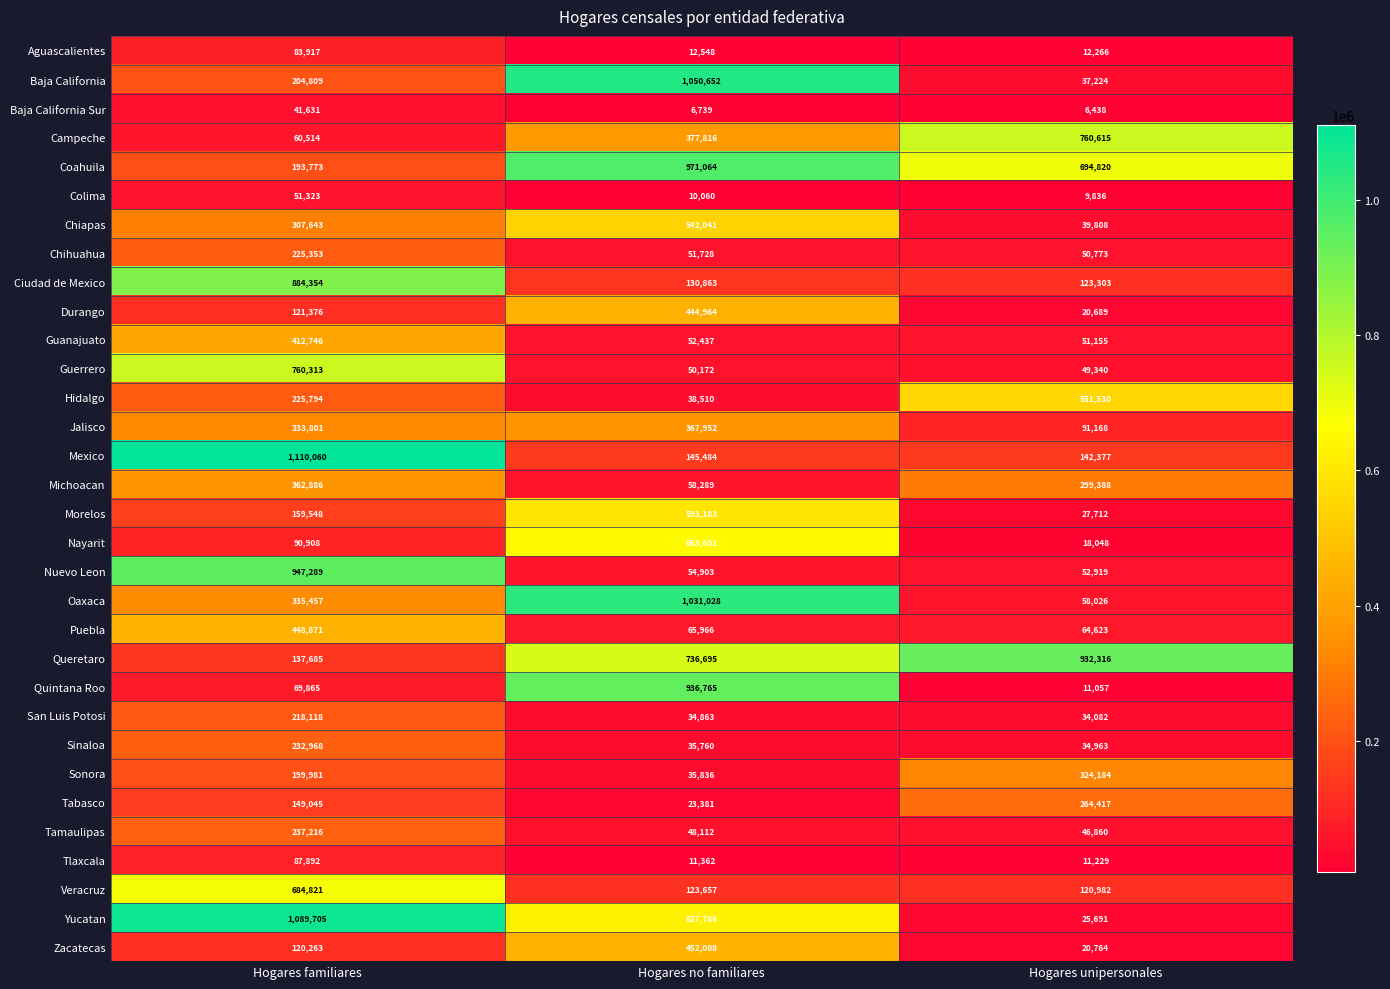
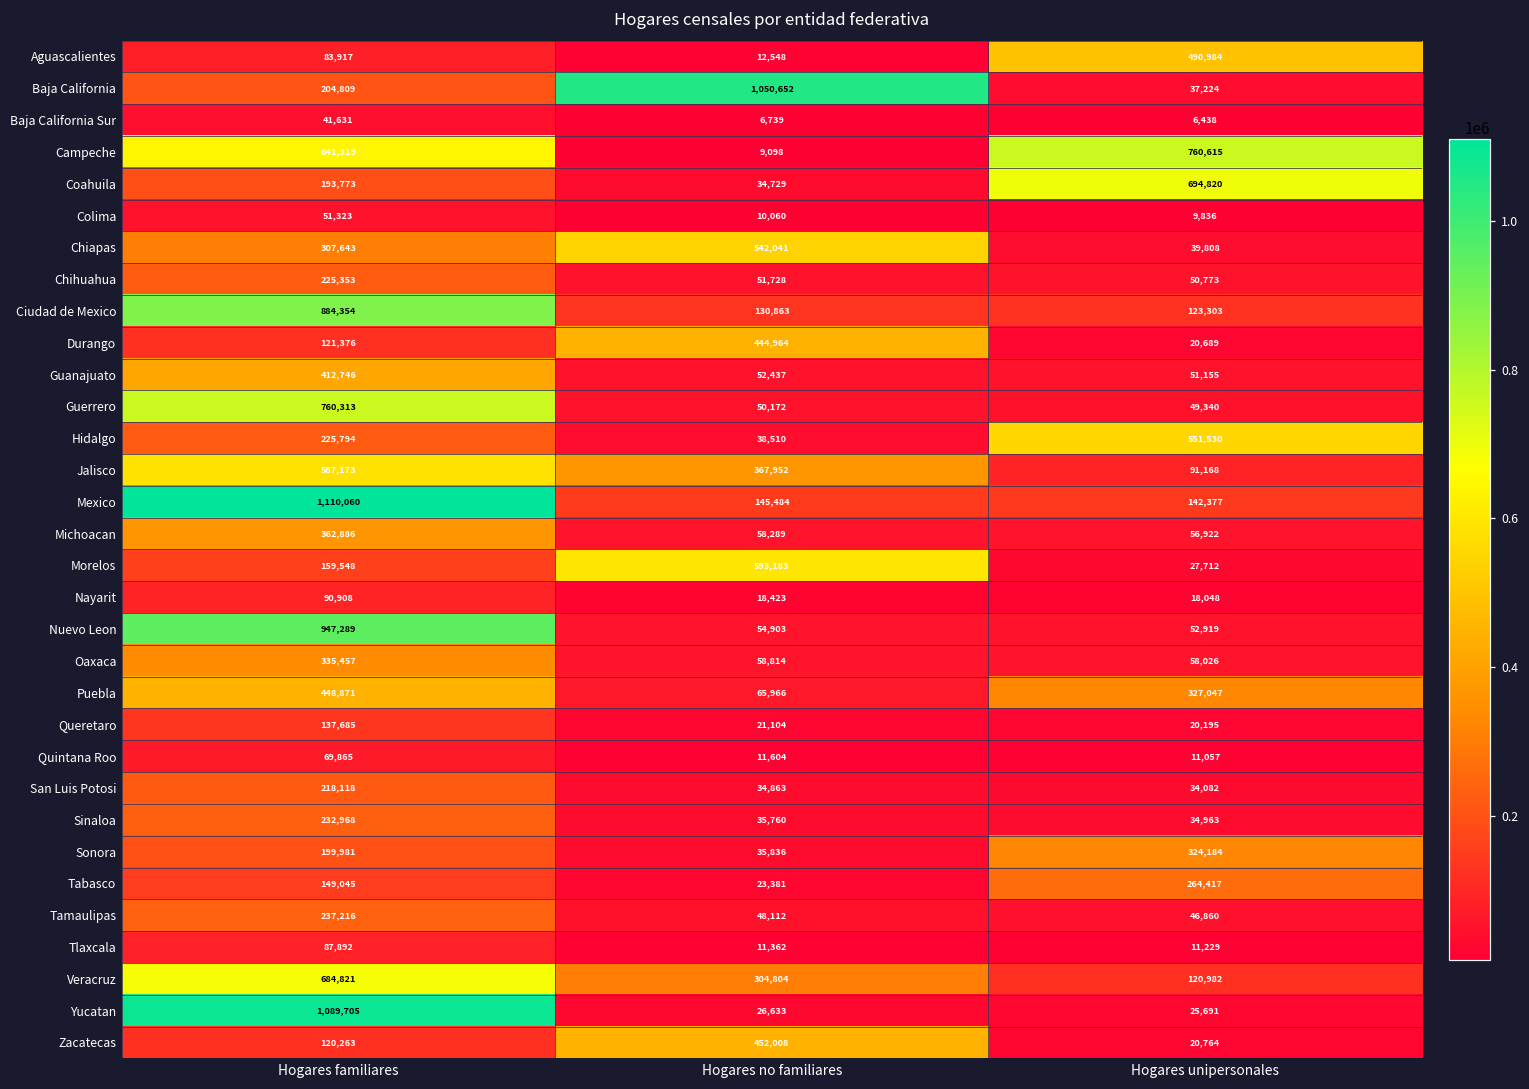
Aguascalientes, Hogares unipersonales: 12,266 -> 490,984
Campeche, Hogares familiares: 60,514 -> 641,319
Campeche, Hogares no familiares: 377,816 -> 9,098
Coahuila, Hogares no familiares: 971,064 -> 34,729
Jalisco, Hogares familiares: 333,801 -> 587,173
Michoacan, Hogares unipersonales: 299,388 -> 56,922
Nayarit, Hogares no familiares: 653,691 -> 18,423
Oaxaca, Hogares no familiares: 1,031,028 -> 58,814
Puebla, Hogares unipersonales: 64,623 -> 327,047
Queretaro, Hogares no familiares: 736,695 -> 21,104
Queretaro, Hogares unipersonales: 932,316 -> 20,195
Quintana Roo, Hogares no familiares: 936,765 -> 11,604
Veracruz, Hogares no familiares: 123,657 -> 304,804
Yucatan, Hogares no familiares: 627,786 -> 26,633
